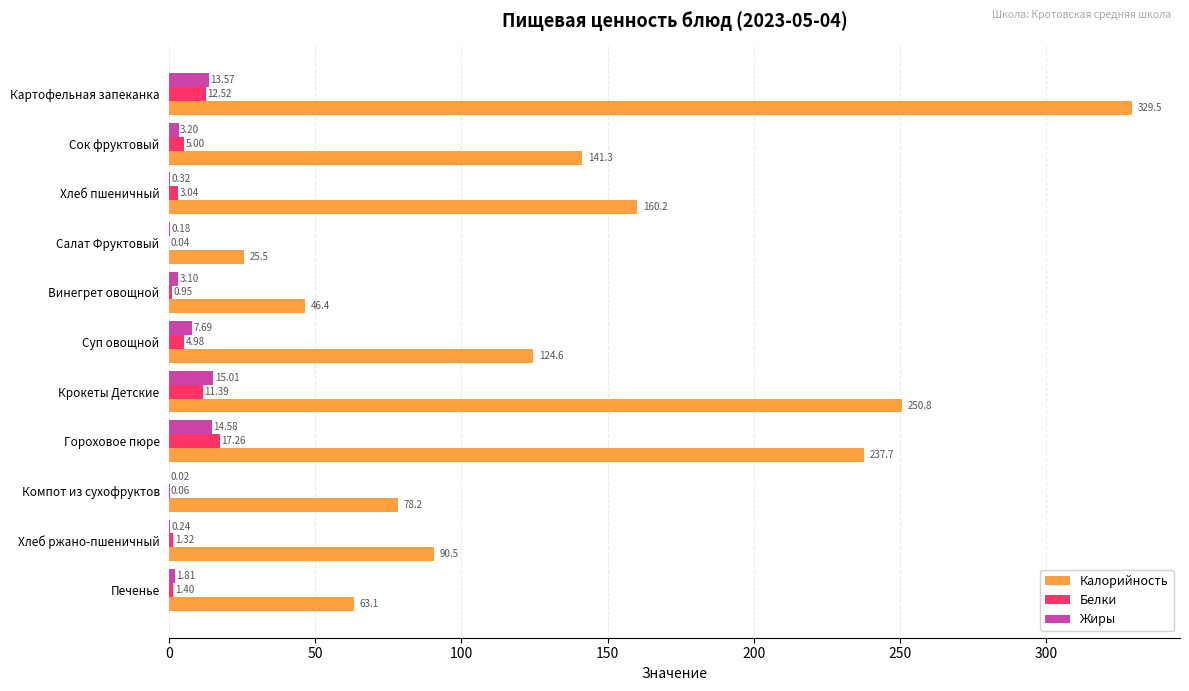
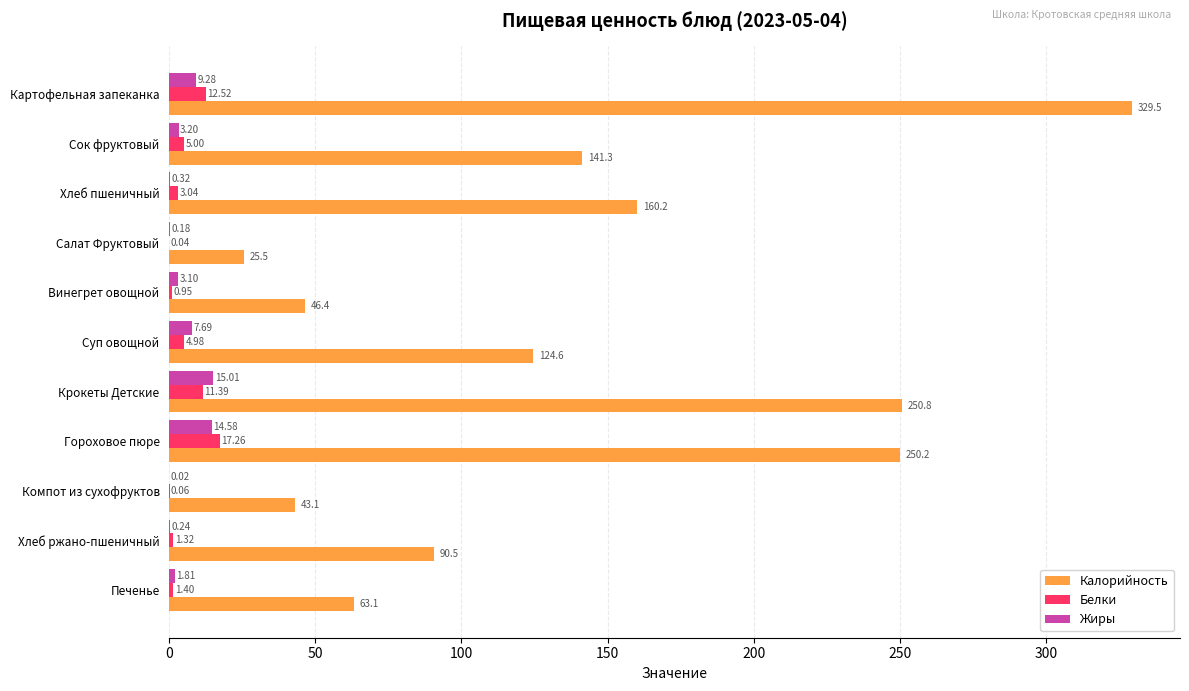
Жиры, Картофельная запеканка: 13.57 -> 9.28
Калорийность, Гороховое пюре: 237.7 -> 250.2
Калорийность, Компот из сухофруктов: 78.2 -> 43.1
